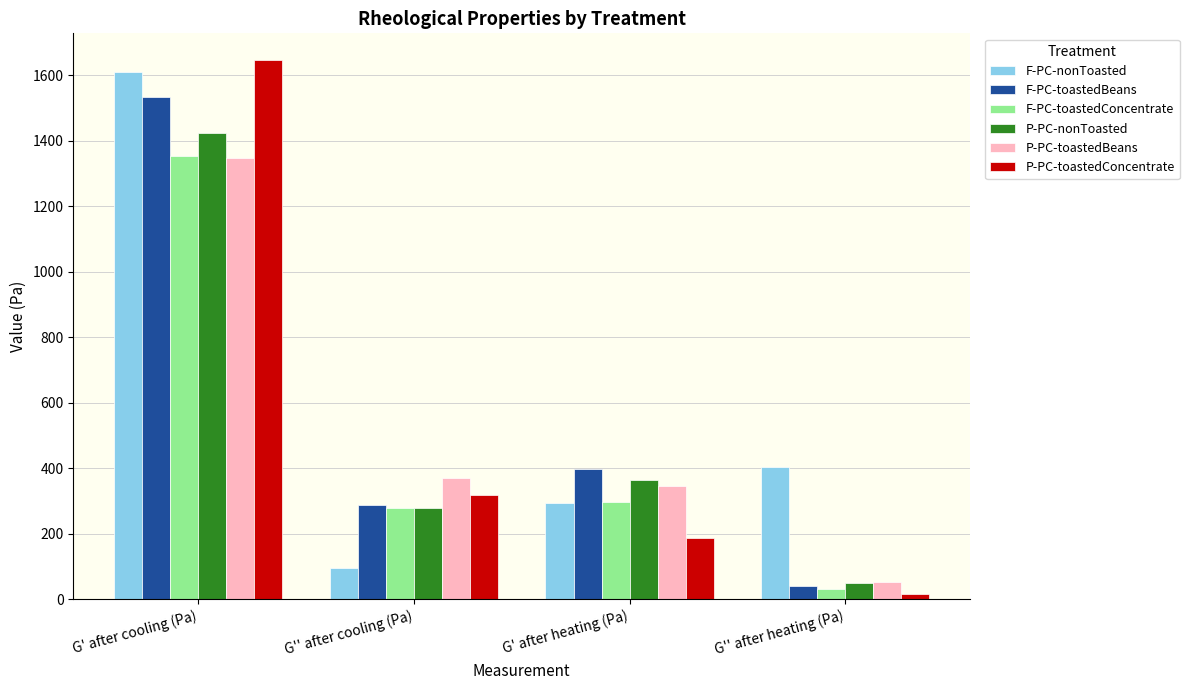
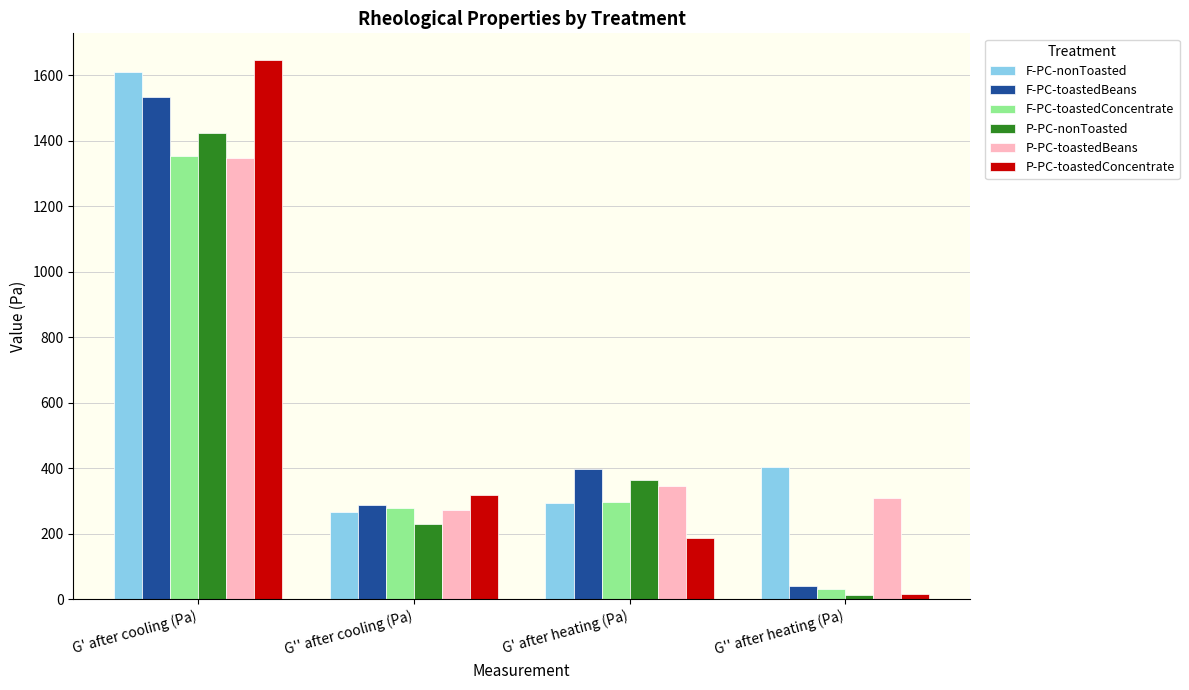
F-PC-nonToasted, G'' after cooling (Pa): 100 -> 270
P-PC-nonToasted, G'' after cooling (Pa): 280 -> 230
P-PC-toastedBeans, G'' after cooling (Pa): 370 -> 270
P-PC-nonToasted, G'' after heating (Pa): 50 -> 10
P-PC-toastedBeans, G'' after heating (Pa): 50 -> 310
